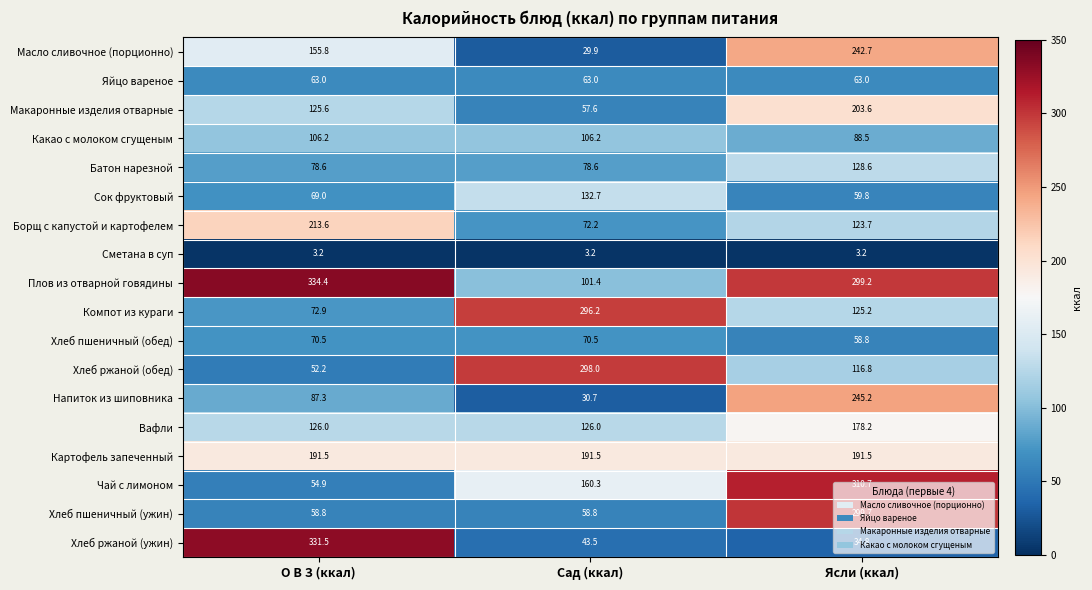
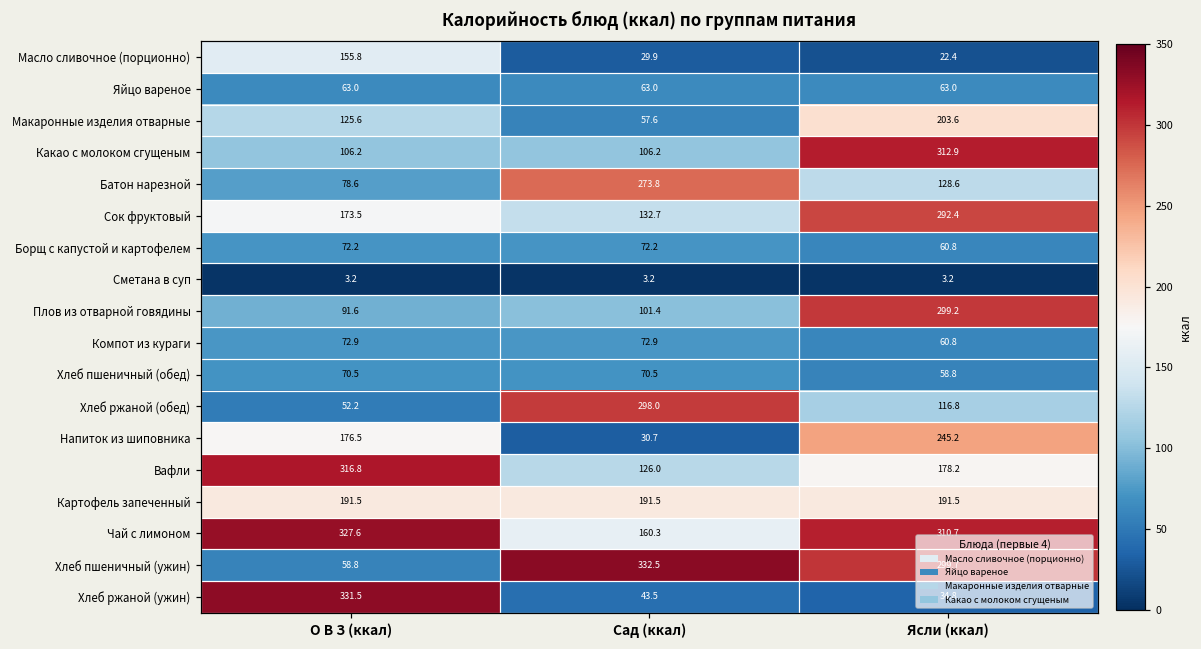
Масло сливочное (порционно), Ясли (ккал): 242.7 -> 22.4
Какао с молоком сгущеным, Ясли (ккал): 88.5 -> 312.9
Батон нарезной, Сад (ккал): 78.6 -> 273.8
Сок фруктовый, О В З (ккал): 69.0 -> 173.5
Сок фруктовый, Ясли (ккал): 59.8 -> 292.4
Борщ с капустой и картофелем, О В З (ккал): 213.6 -> 72.2
Борщ с капустой и картофелем, Ясли (ккал): 123.7 -> 60.8
Плов из отварной говядины, О В З (ккал): 334.4 -> 91.6
Компот из кураги, Сад (ккал): 296.2 -> 72.9
Компот из кураги, Ясли (ккал): 125.2 -> 60.8
Напиток из шиповника, О В З (ккал): 87.3 -> 176.5
Вафли, О В З (ккал): 126.0 -> 316.8
Чай с лимоном, О В З (ккал): 54.9 -> 327.6
Хлеб пшеничный (ужин), Сад (ккал): 58.8 -> 332.5
